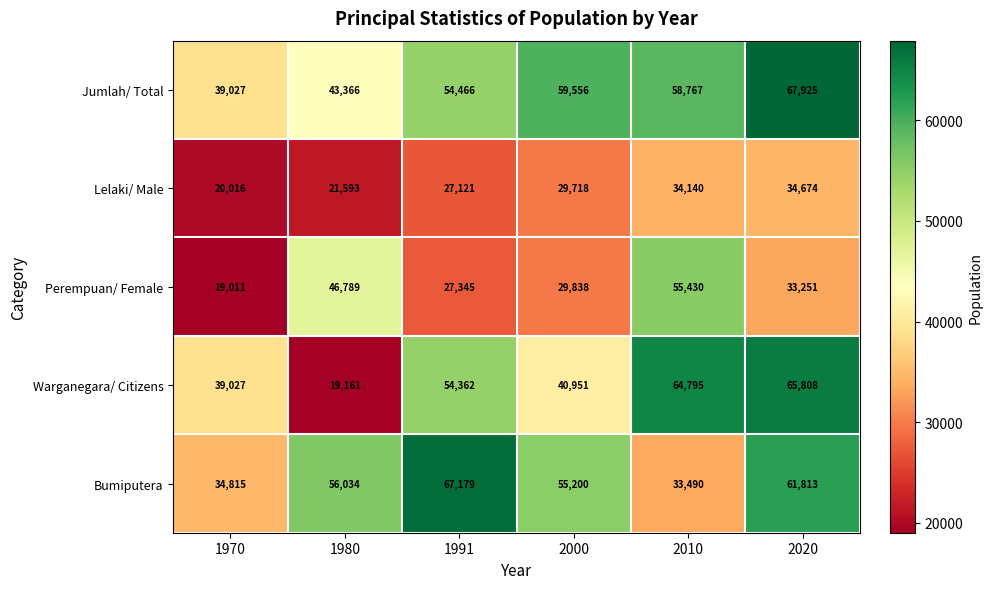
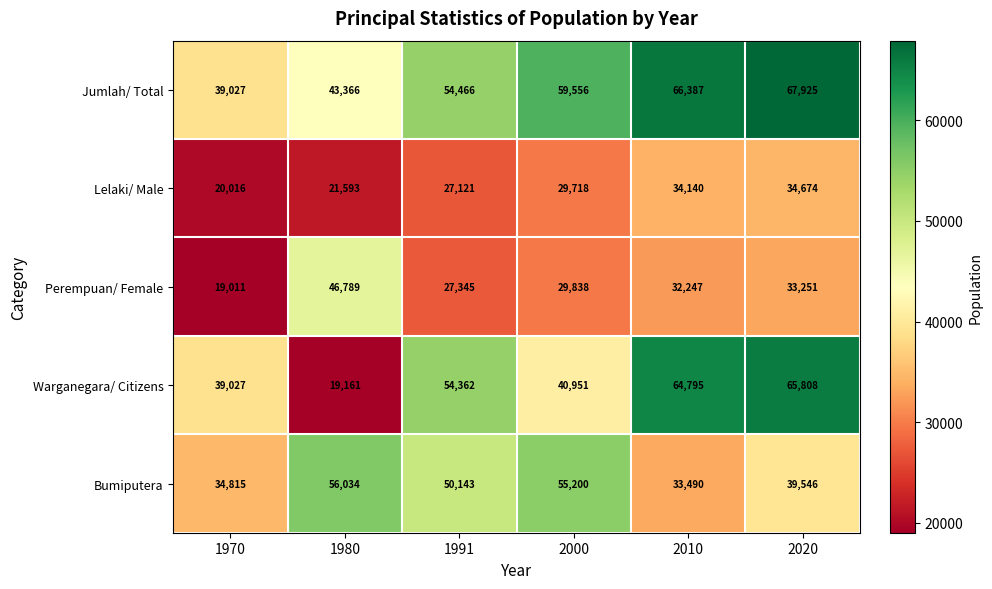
Jumlah/ Total, 2010: 58,767 -> 66,387
Perempuan/ Female, 2010: 55,430 -> 32,247
Bumiputera, 1991: 67,179 -> 50,143
Bumiputera, 2020: 61,813 -> 39,546
